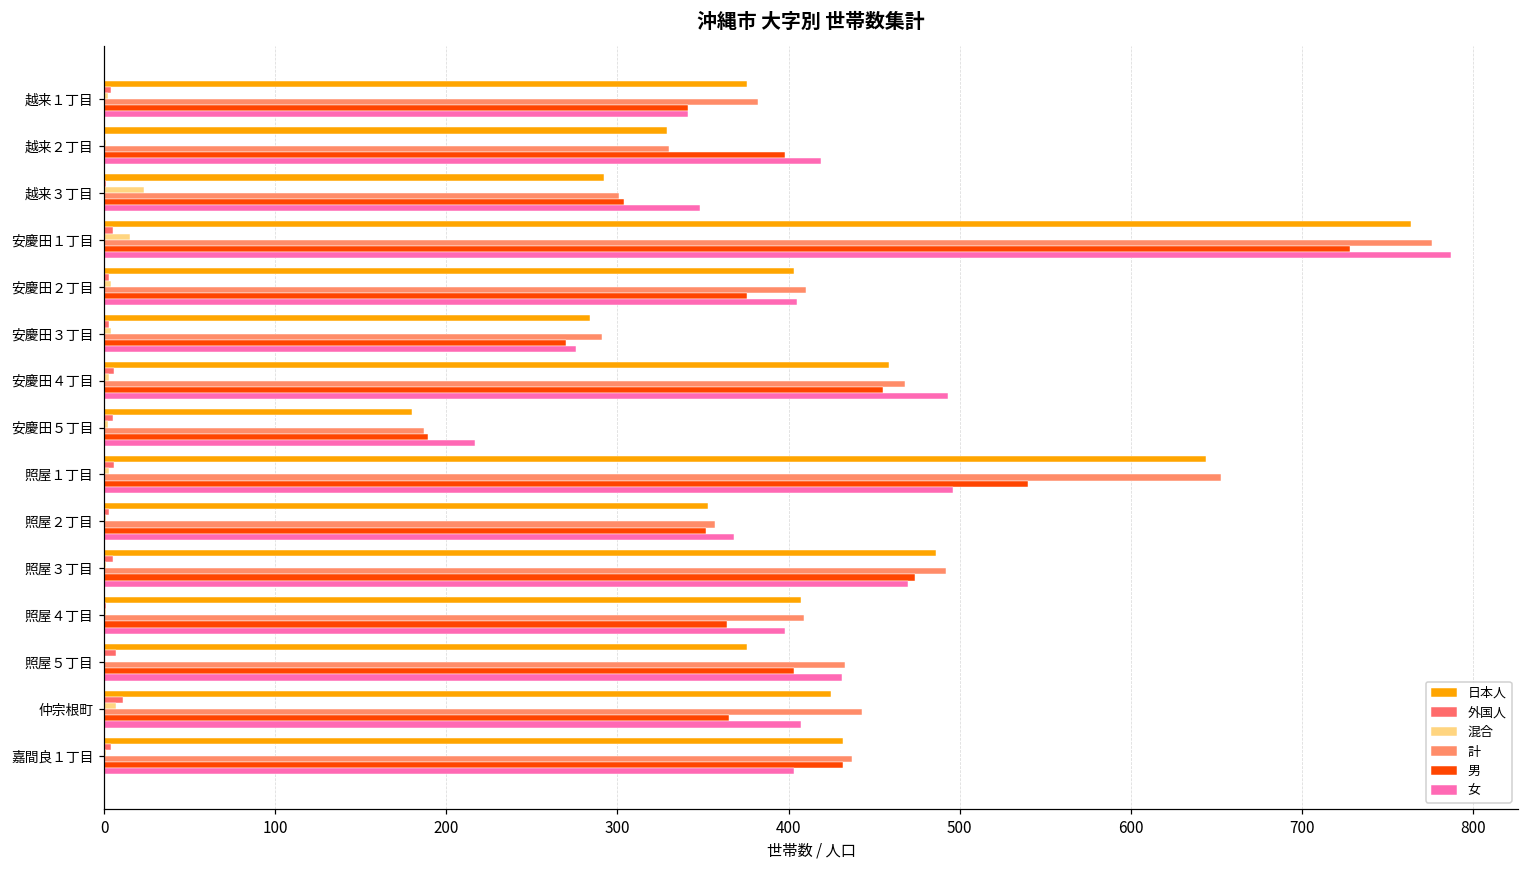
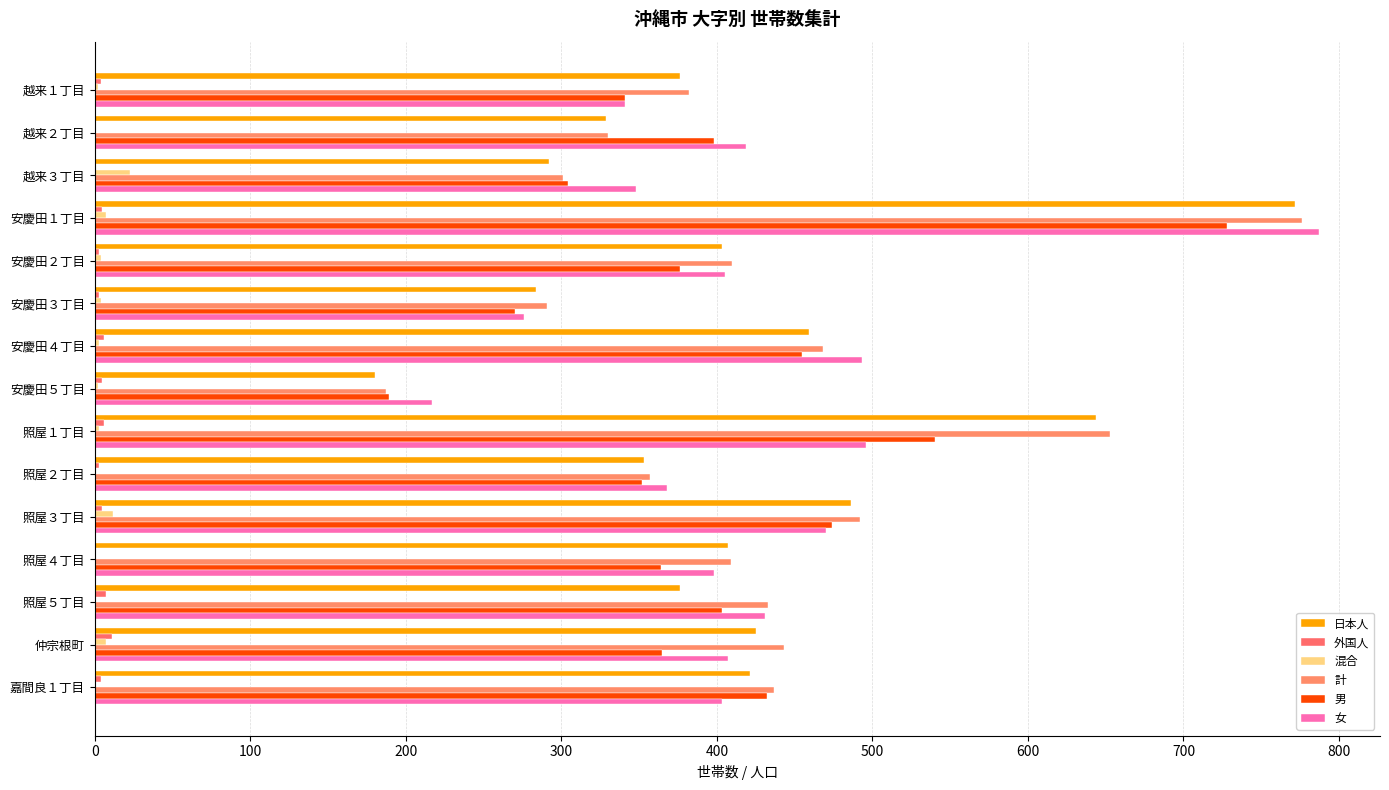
日本人, 安慶田１丁目: 764 -> 772
混合, 安慶田１丁目: 15 -> 7
混合, 照屋３丁目: 1 -> 12
日本人, 嘉間良１丁目: 432 -> 421
